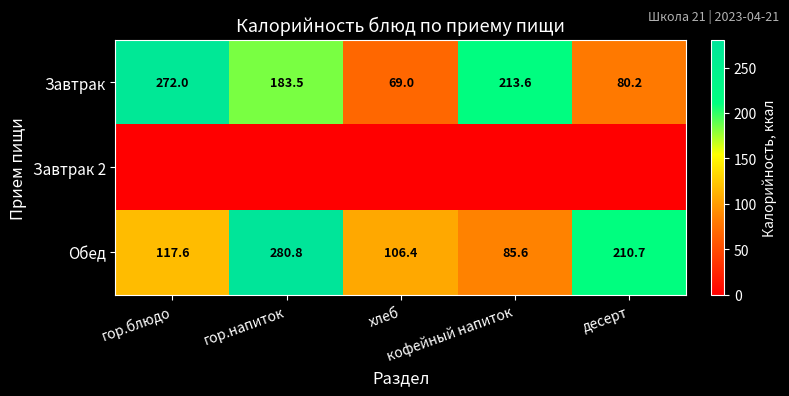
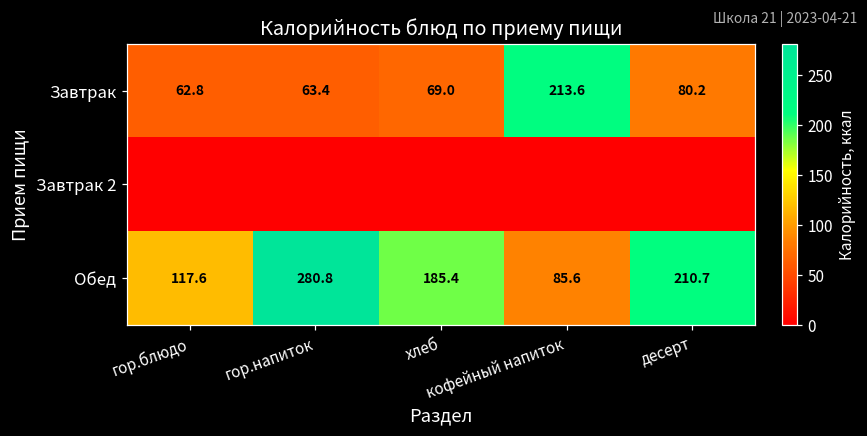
Завтрак, гор.блюдо: 272.0 -> 62.8
Завтрак, гор.напиток: 183.5 -> 63.4
Обед, хлеб: 106.4 -> 185.4
